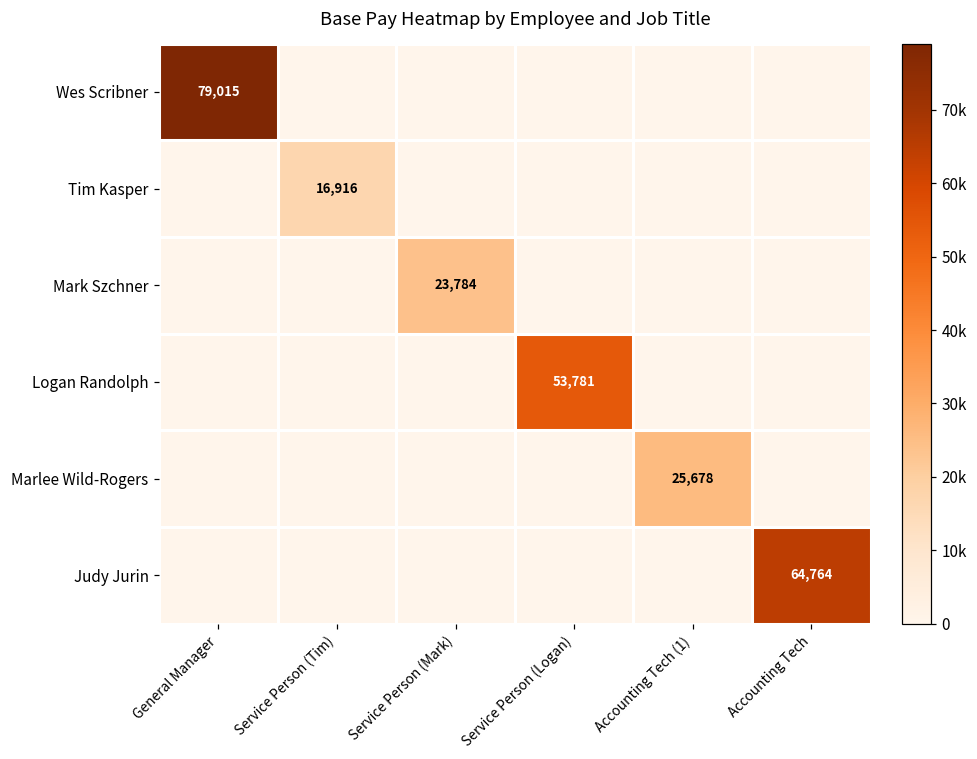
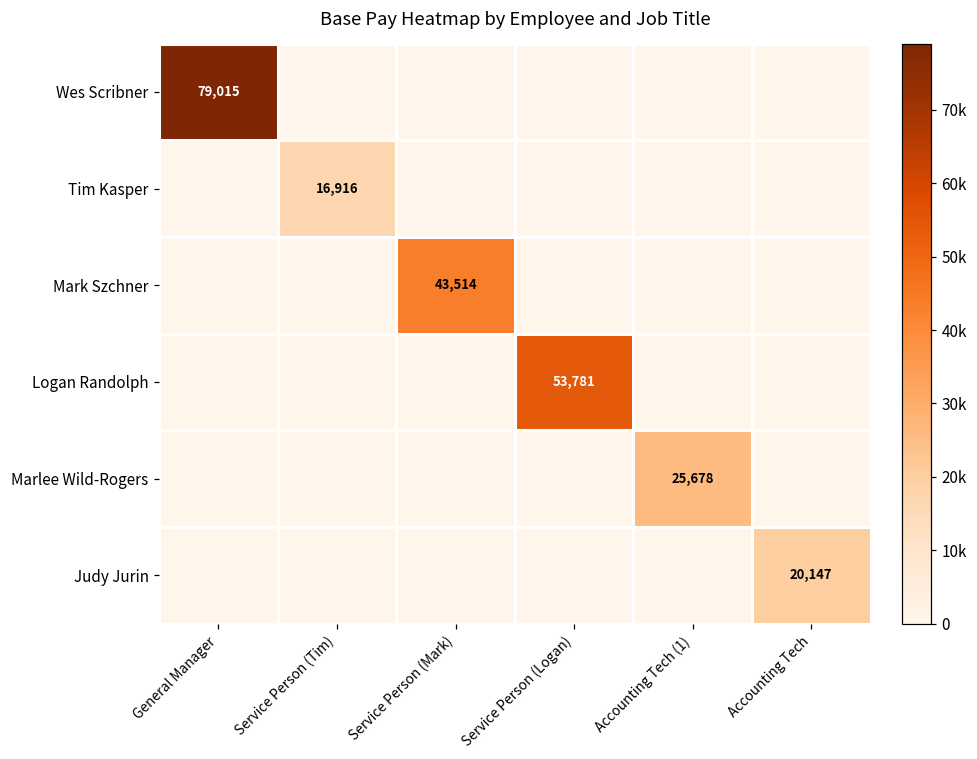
Mark Szchner, Service Person (Mark): 23,784 -> 43,514
Judy Jurin, Accounting Tech: 64,764 -> 20,147
